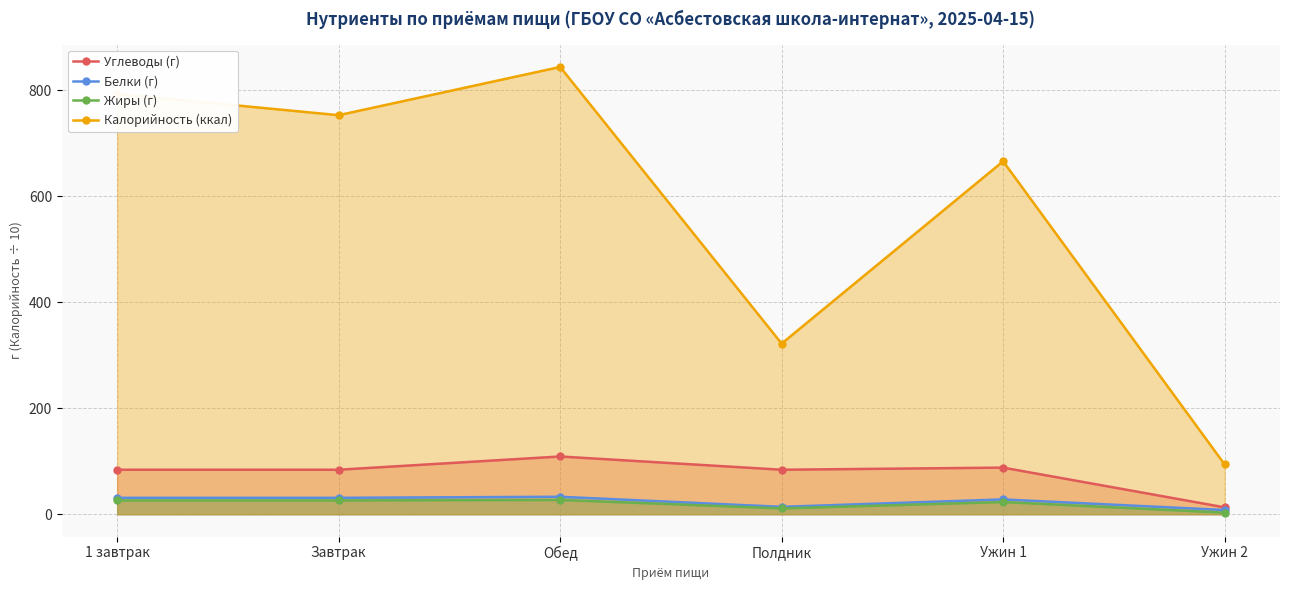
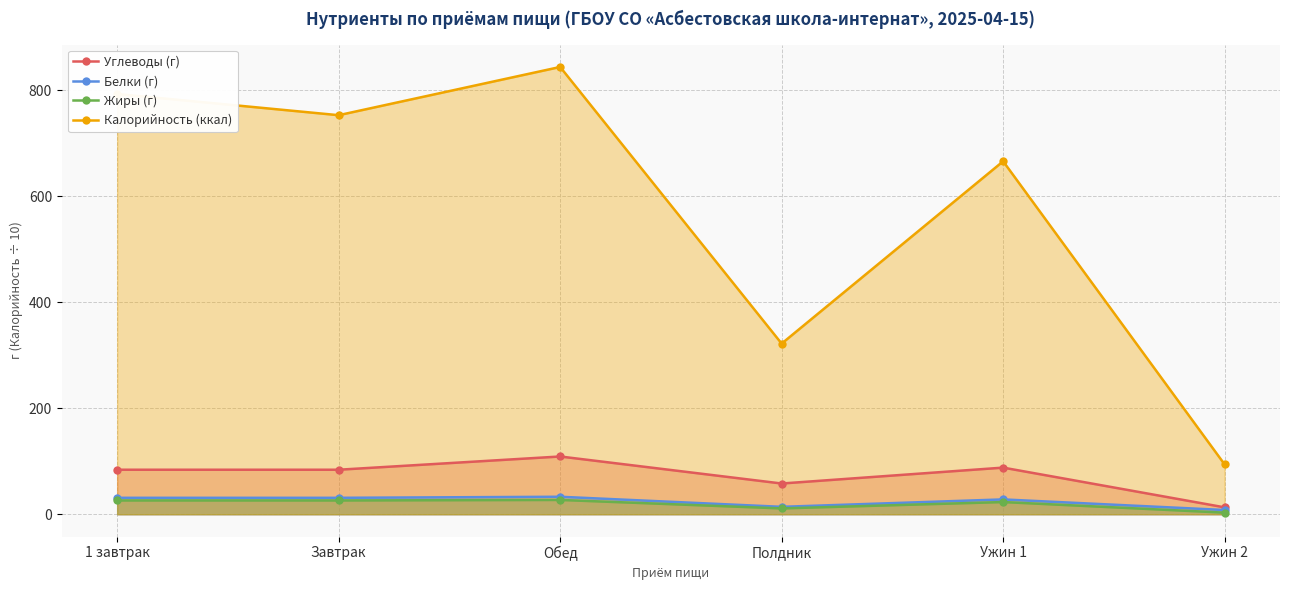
Углеводы (г), Полдник: 80 -> 60
